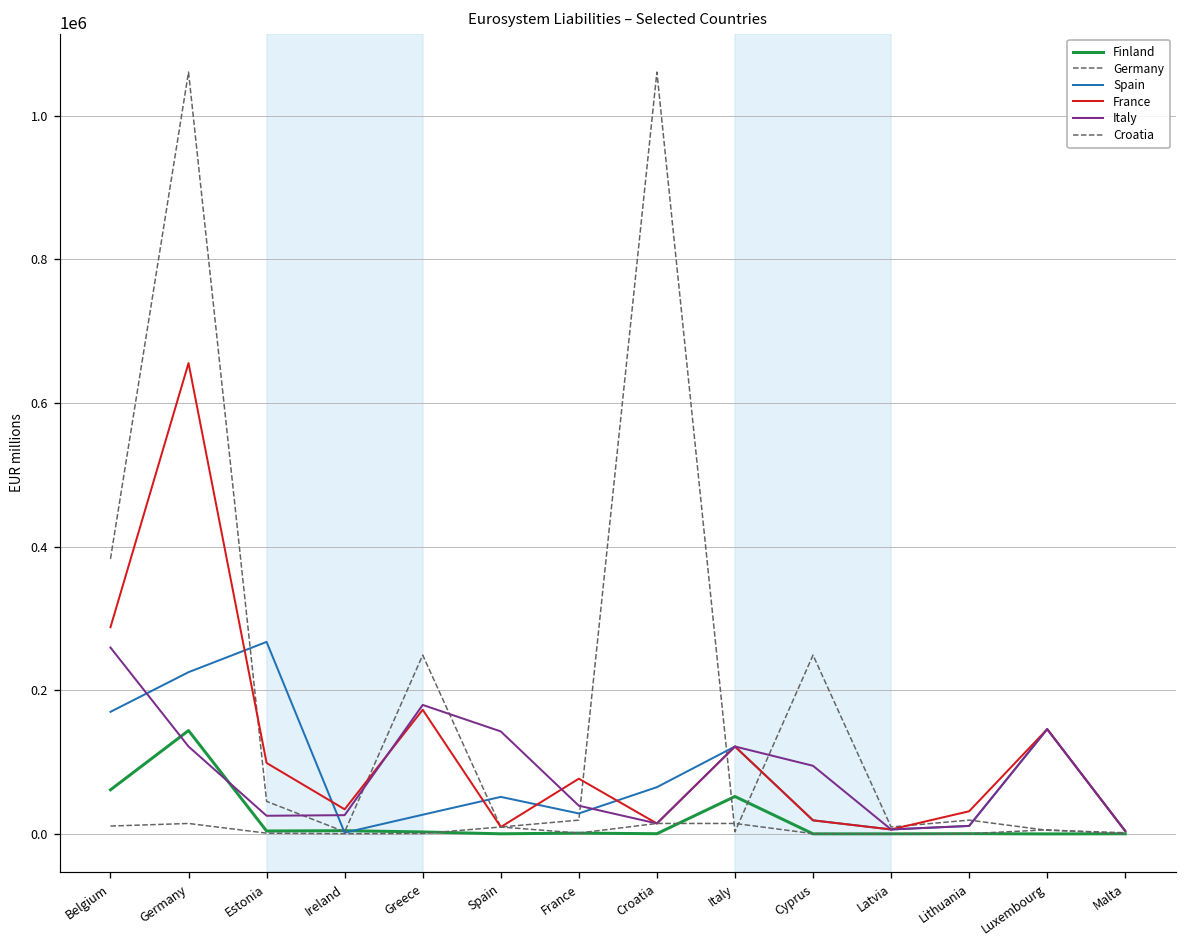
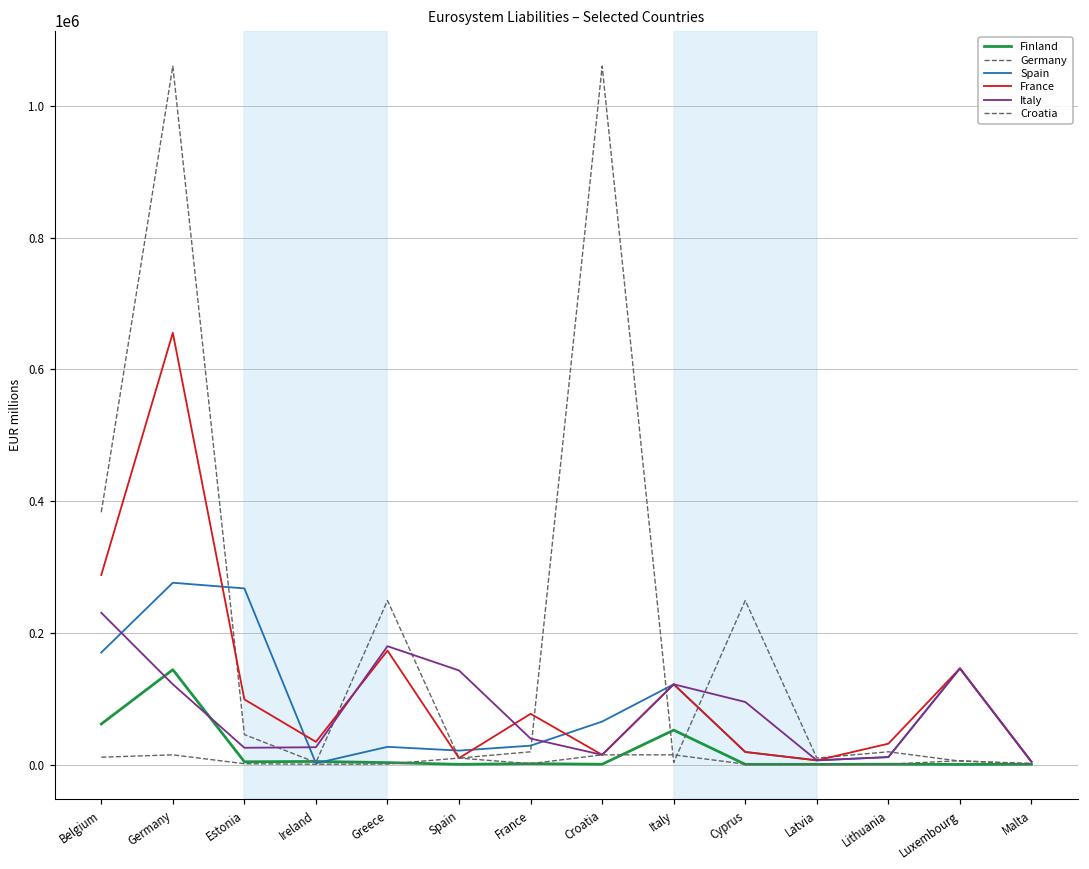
Italy, Belgium: 260000 -> 230000
Spain, Germany: 230000 -> 280000
Spain, Spain: 50000 -> 20000
